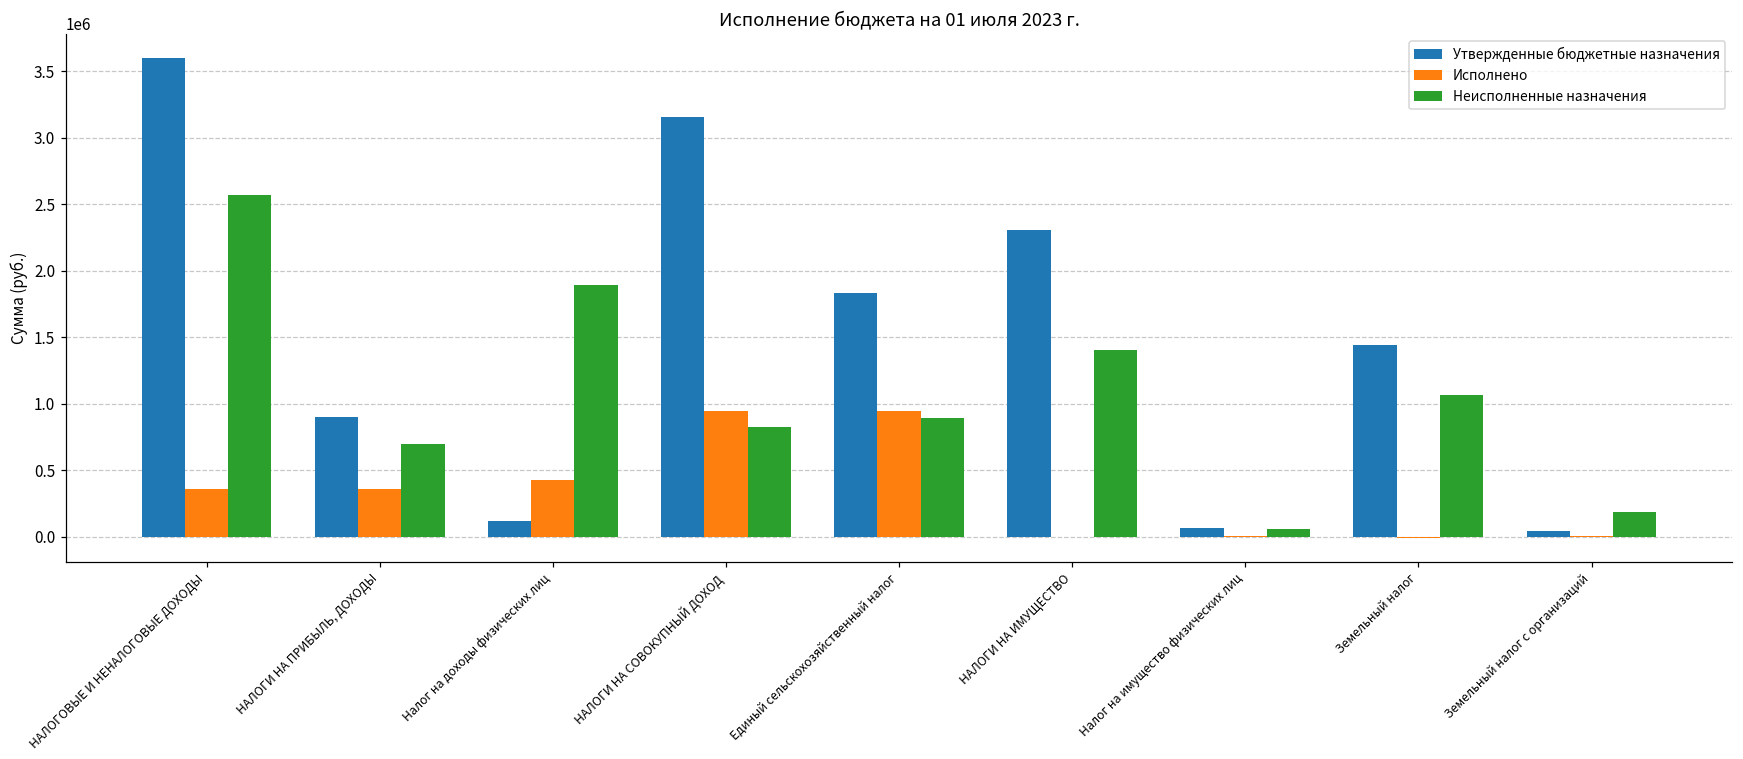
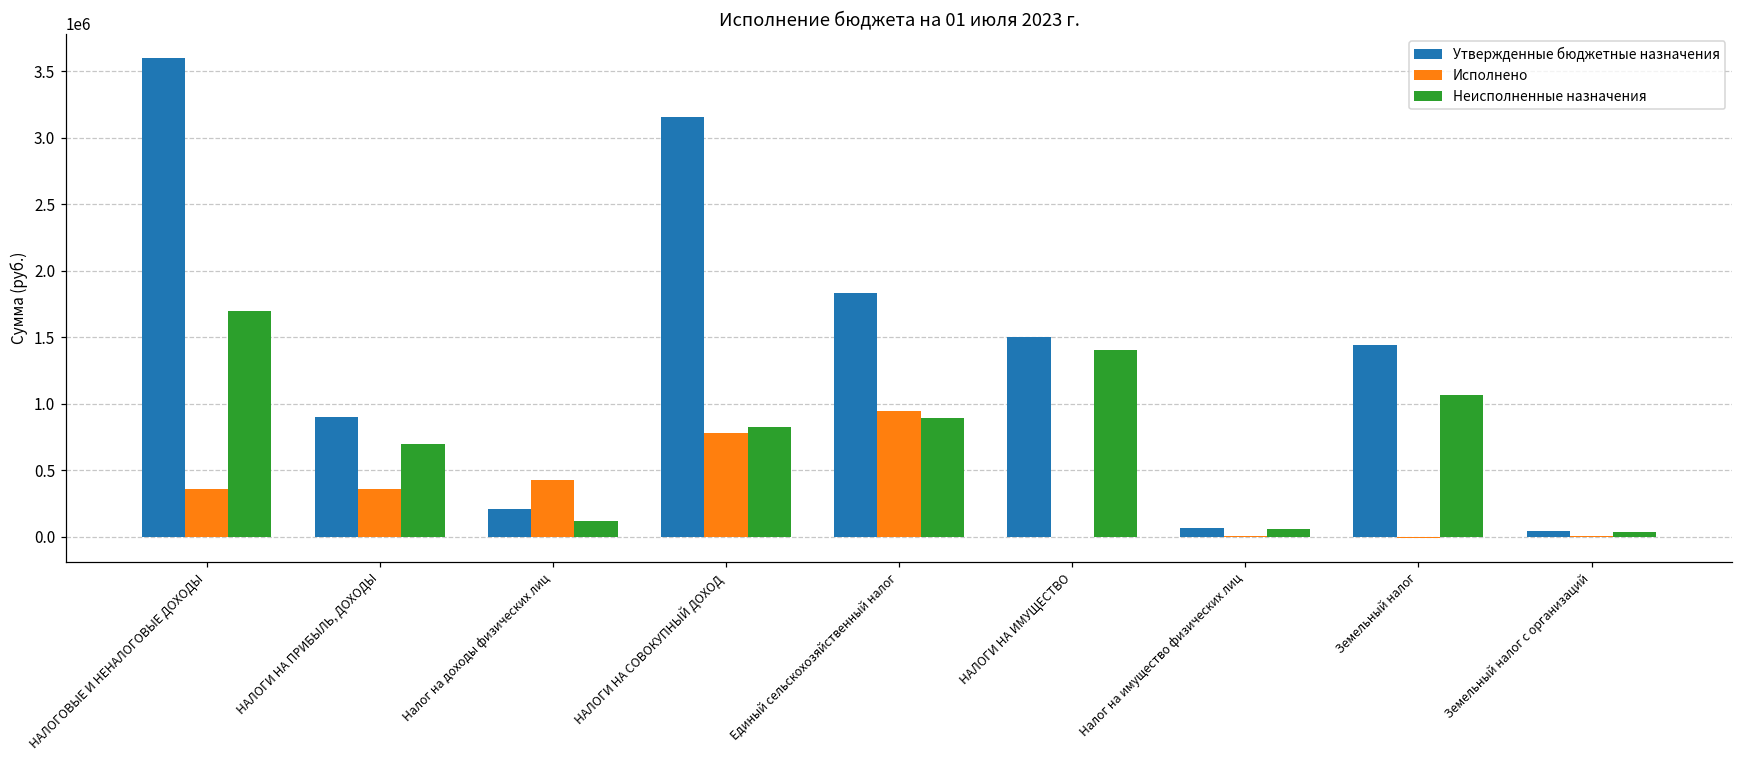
Неисполненные назначения, НАЛОГОВЫЕ И НЕНАЛОГОВЫЕ ДОХОДЫ: 2570000 -> 1700000
Утвержденные бюджетные назначения, Налог на доходы физических лиц: 110000 -> 200000
Неисполненные назначения, Налог на доходы физических лиц: 1890000 -> 120000
Исполнено, НАЛОГИ НА СОВОКУПНЫЙ ДОХОД: 940000 -> 780000
Утвержденные бюджетные назначения, НАЛОГИ НА ИМУЩЕСТВО: 2310000 -> 1500000
Неисполненные назначения, Земельный налог с организаций: 180000 -> 40000
